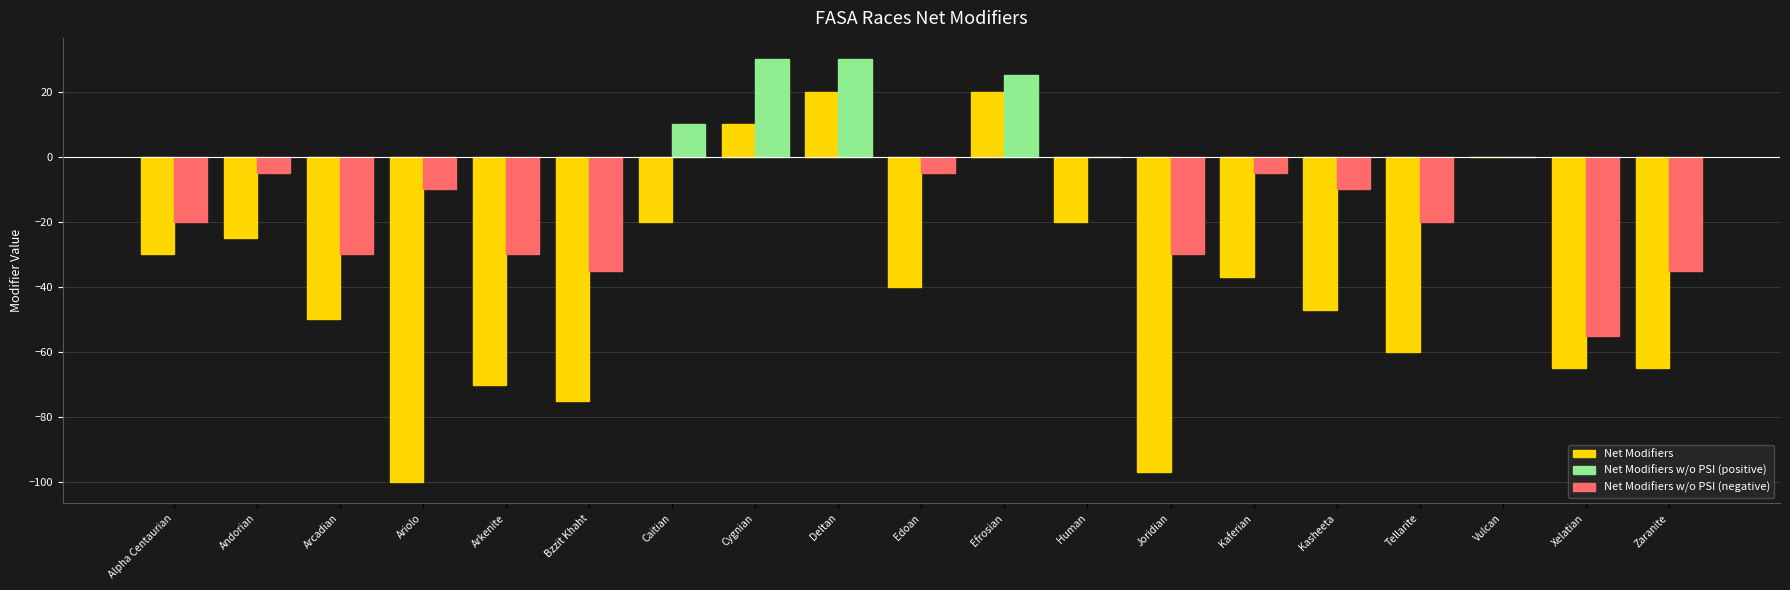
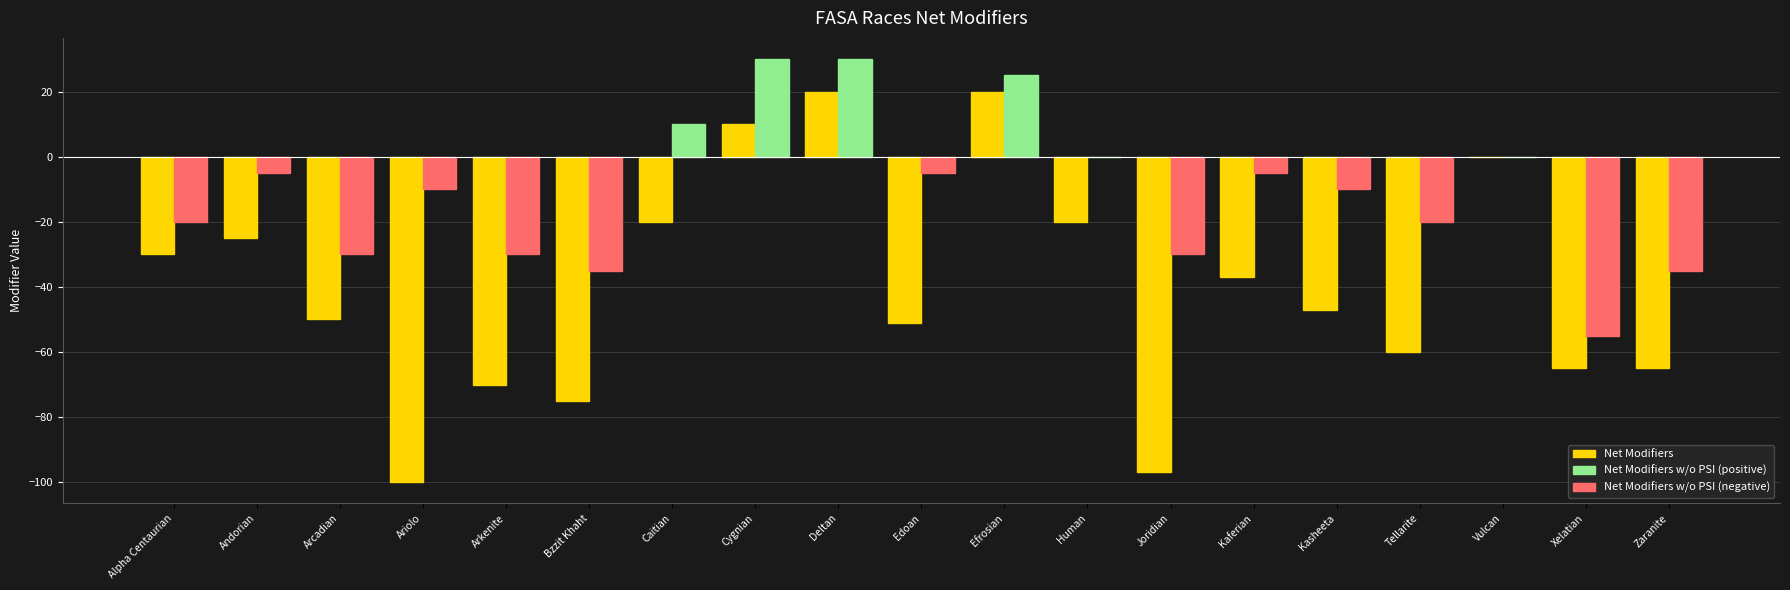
Net Modifiers, Edoan: -40 -> -51
